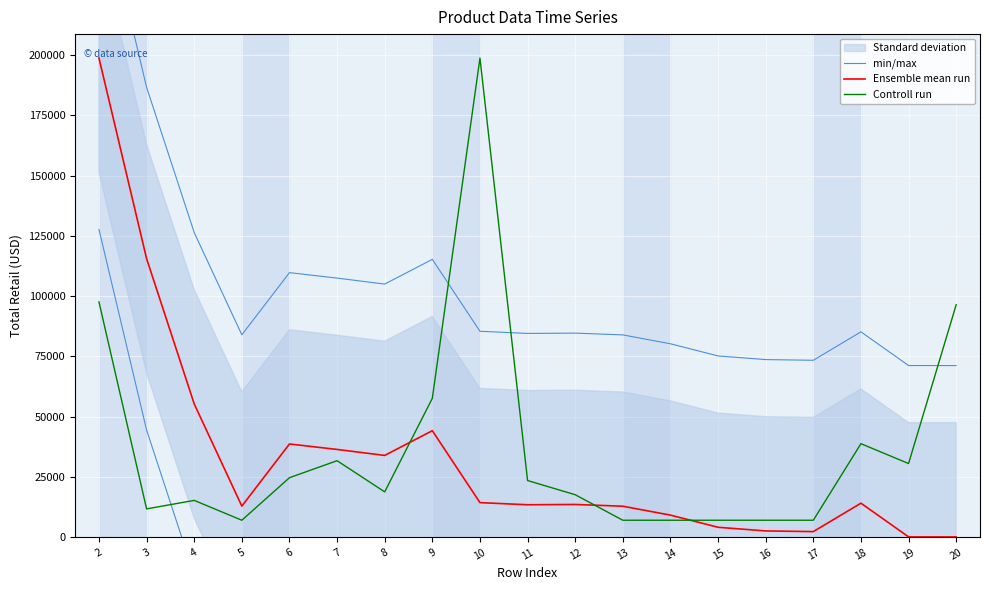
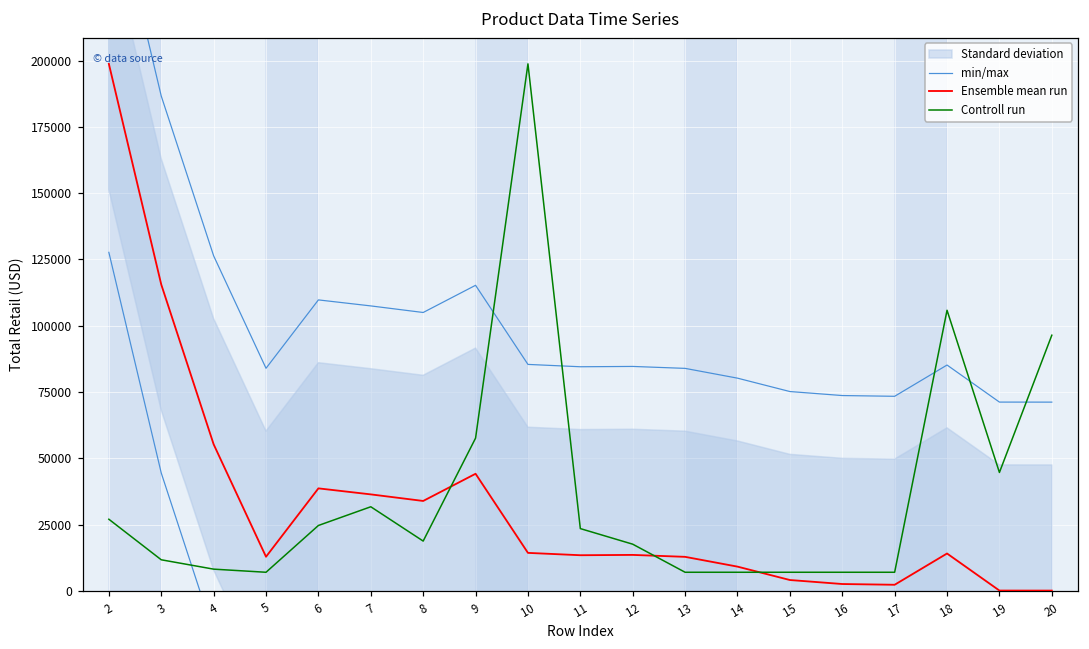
Controll run, 2: 98000 -> 27000
Controll run, 4: 15000 -> 8000
Controll run, 18: 39000 -> 106000
Controll run, 19: 31000 -> 45000
